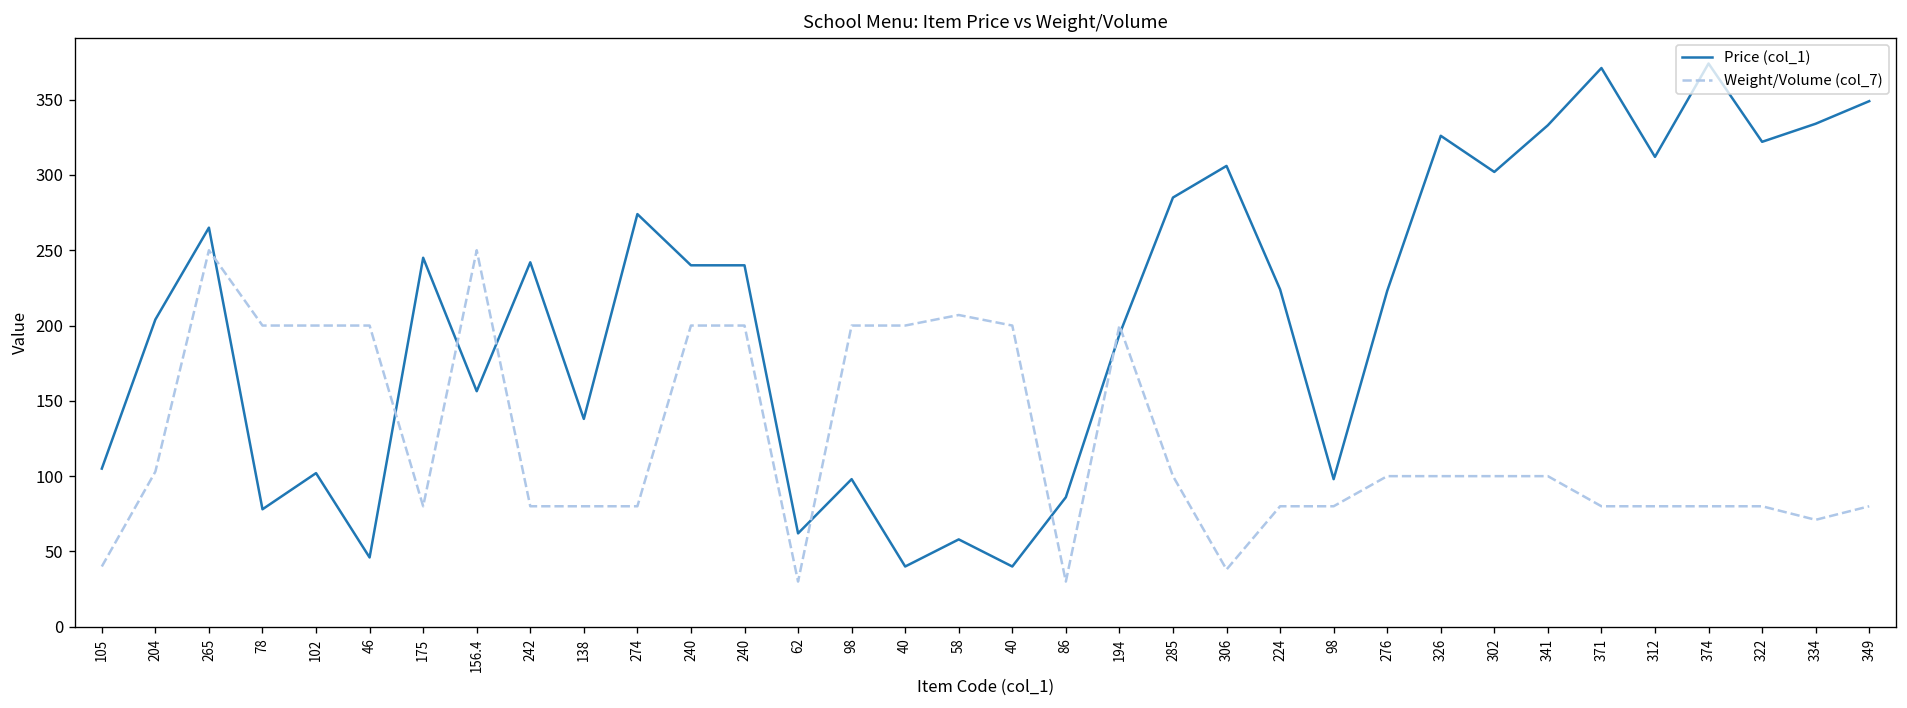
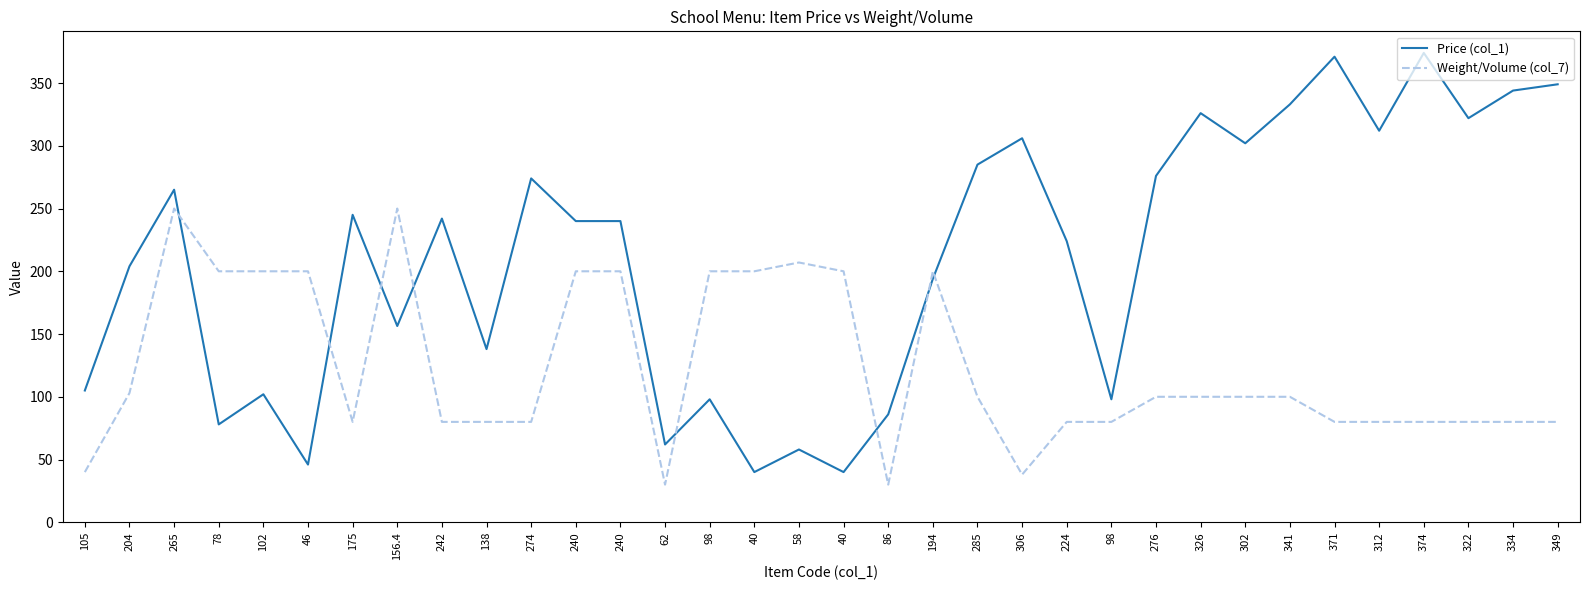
Price (col_1), 276: 223 -> 276
Price (col_1), 334: 334 -> 344
Weight/Volume (col_7), 334: 71 -> 80
